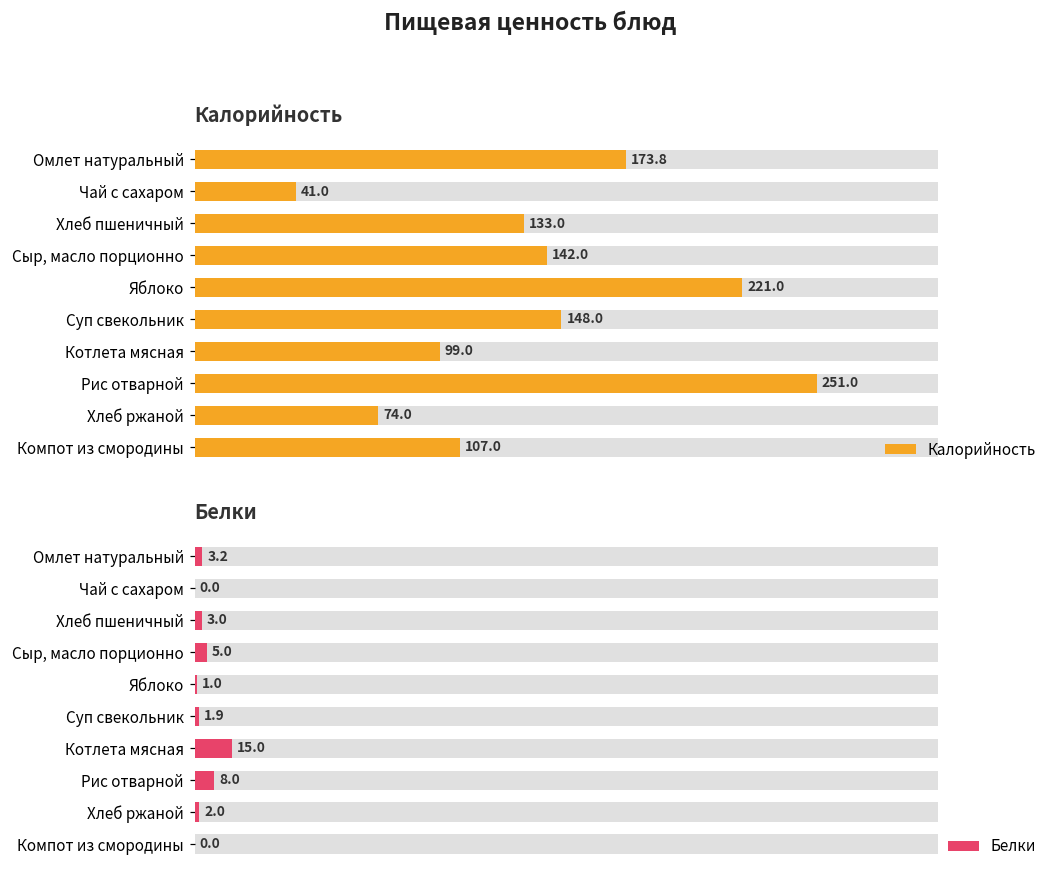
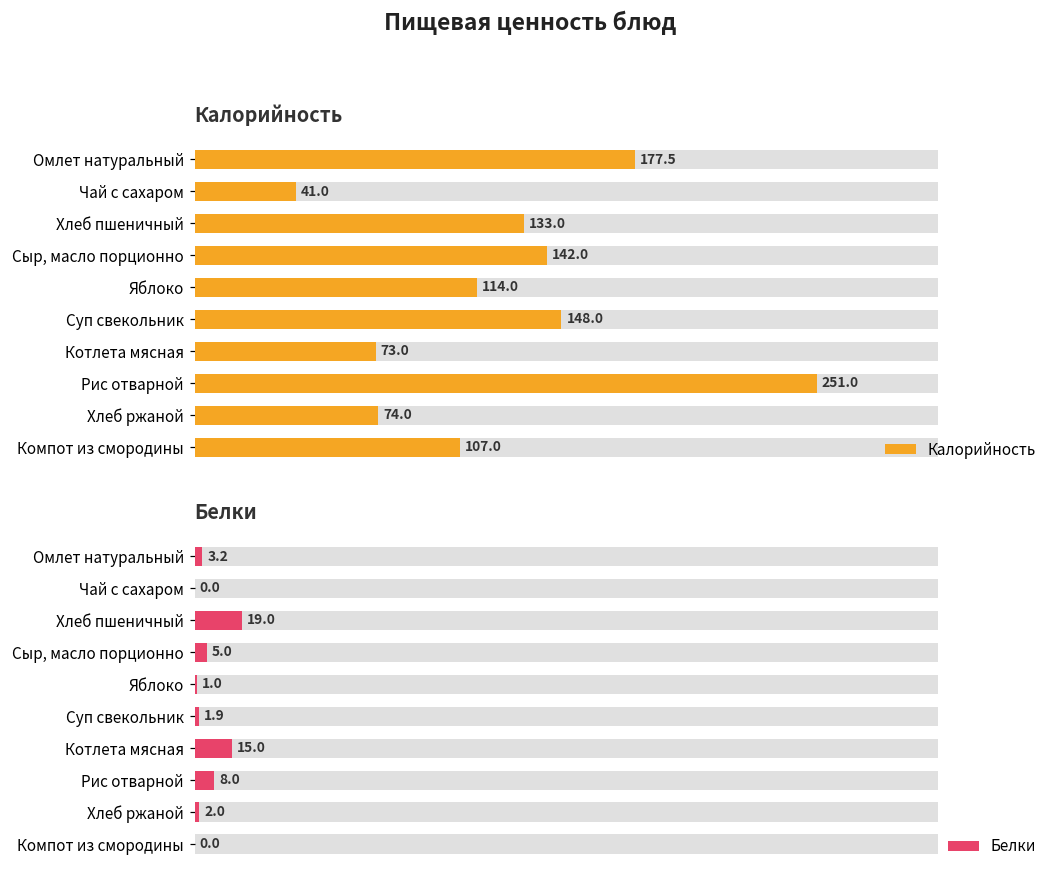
Калорийность, Калорийность, Омлет натуральный: 173.8 -> 177.5
Калорийность, Калорийность, Яблоко: 221.0 -> 114.0
Калорийность, Калорийность, Котлета мясная: 99.0 -> 73.0
Белки, Белки, Хлеб пшеничный: 3.0 -> 19.0
